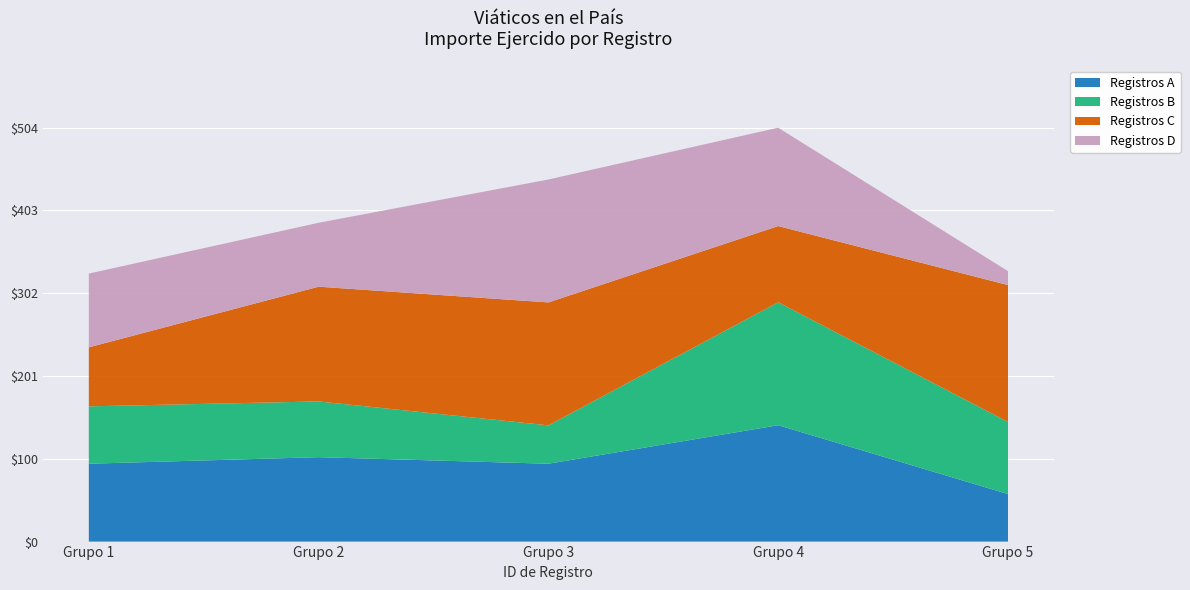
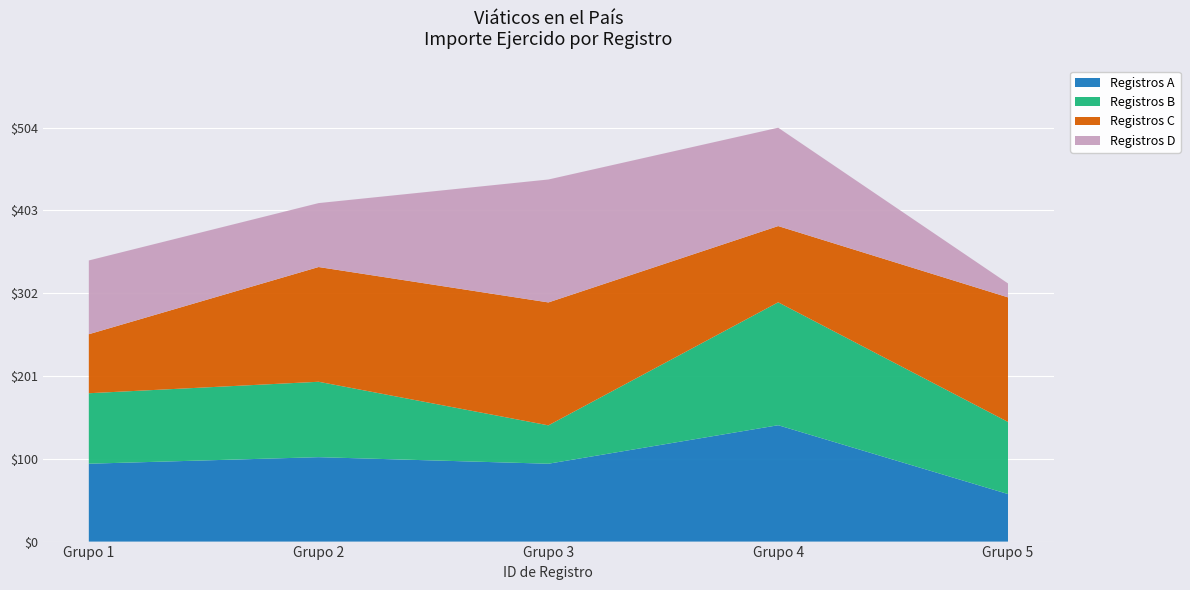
Registros B, Grupo 1: $70 -> $90
Registros B, Grupo 2: $70 -> $90
Registros C, Grupo 5: $170 -> $150
